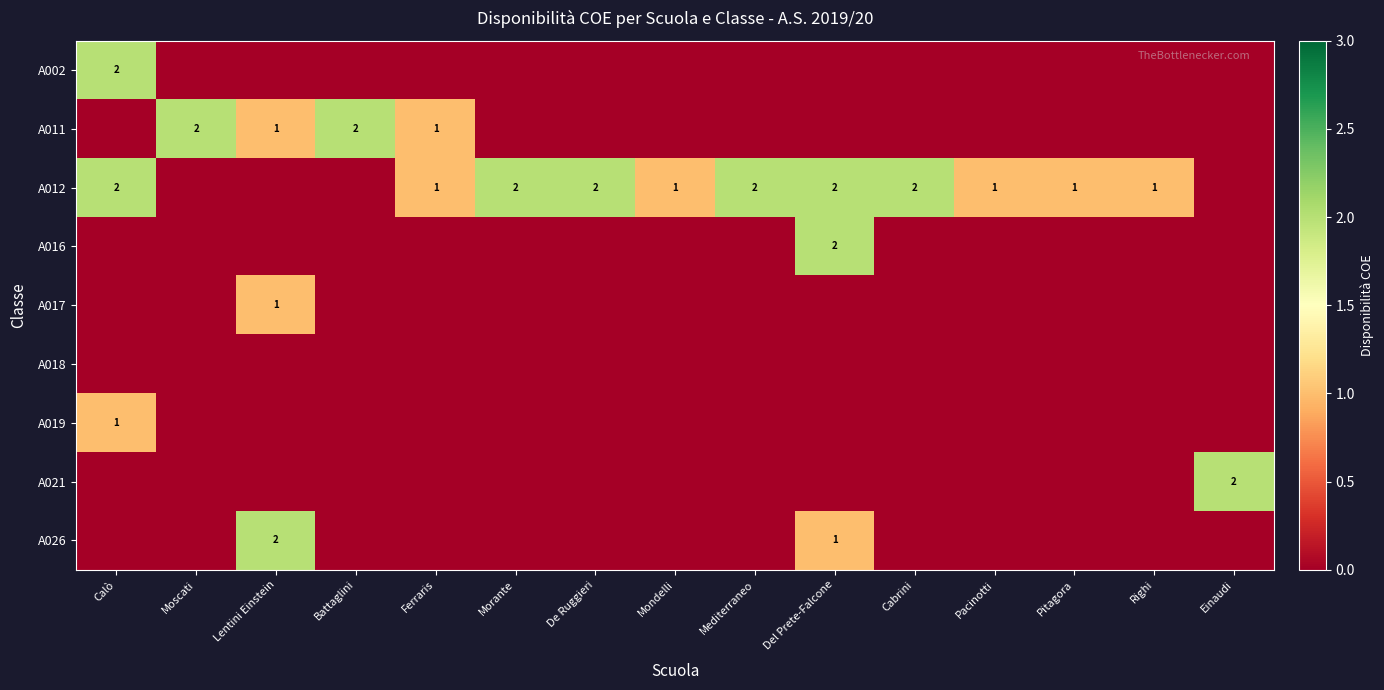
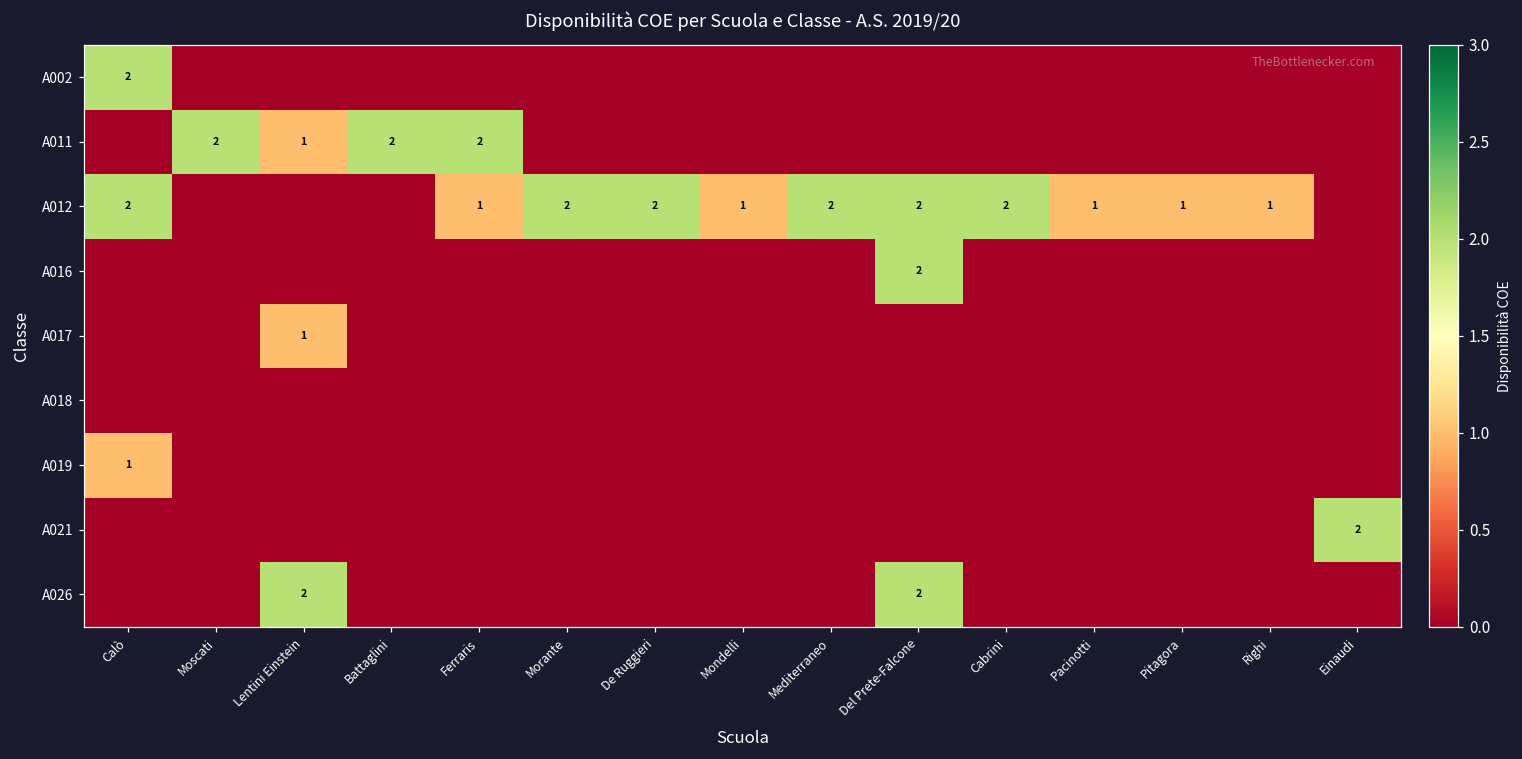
A011, Ferraris: 1 -> 2
A026, Del Prete-Falcone: 1 -> 2
